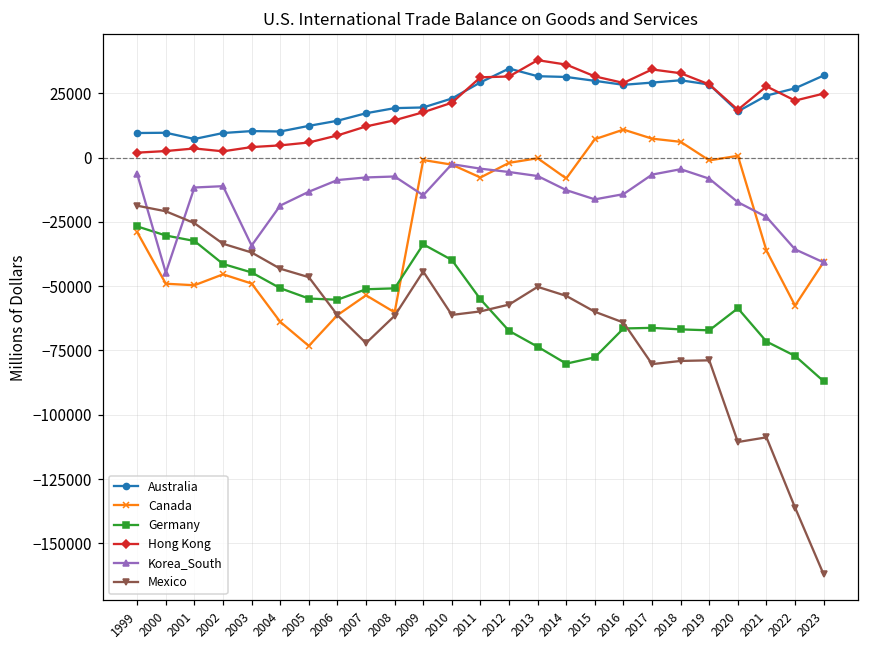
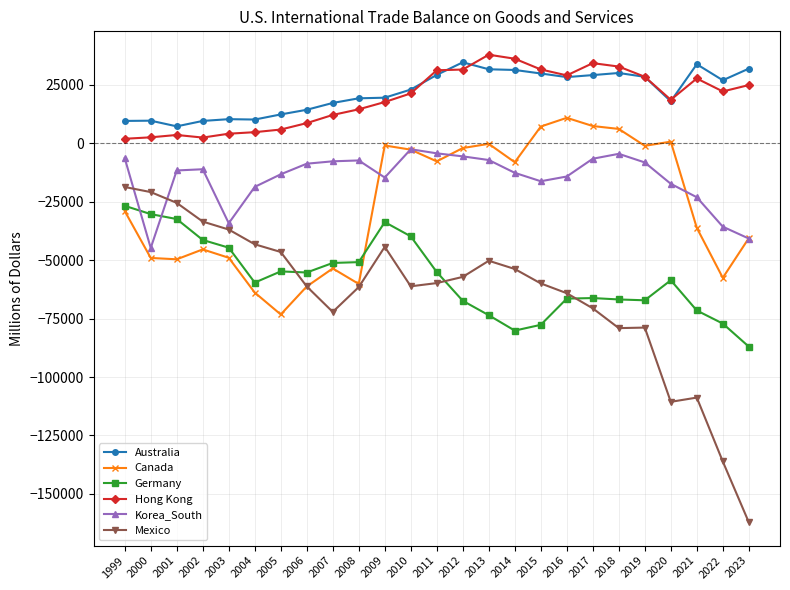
Germany, 2004: -51000 -> -60000
Mexico, 2017: -80000 -> -71000
Australia, 2021: 24000 -> 34000
